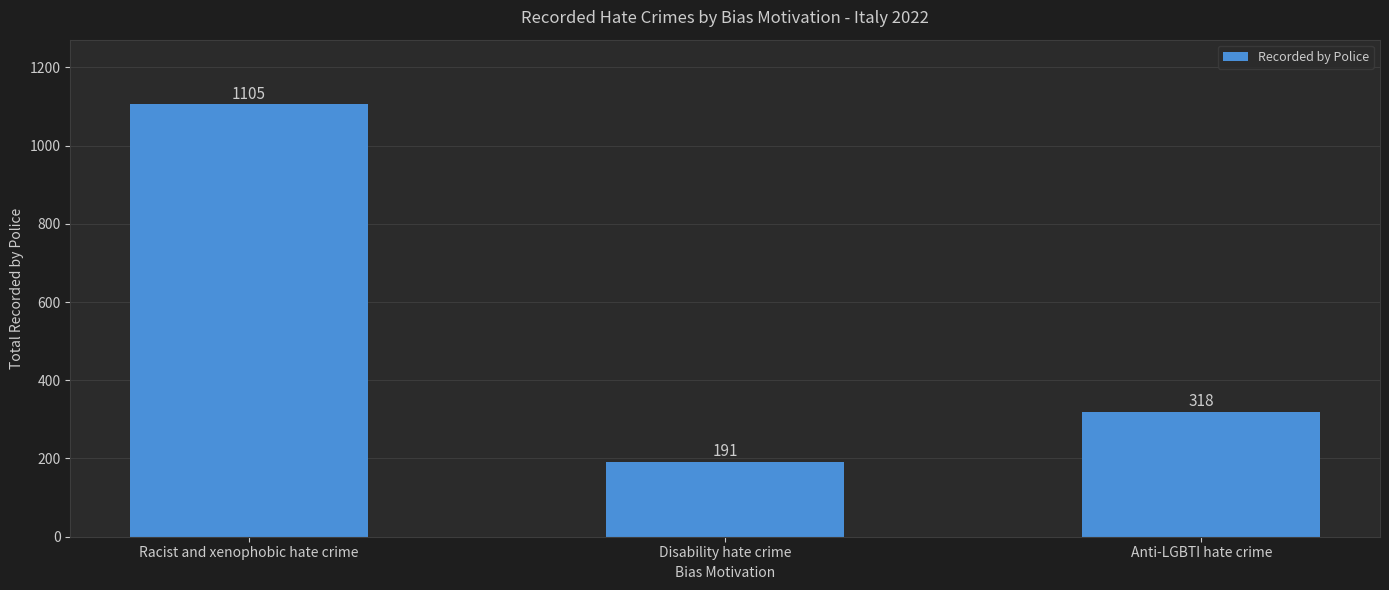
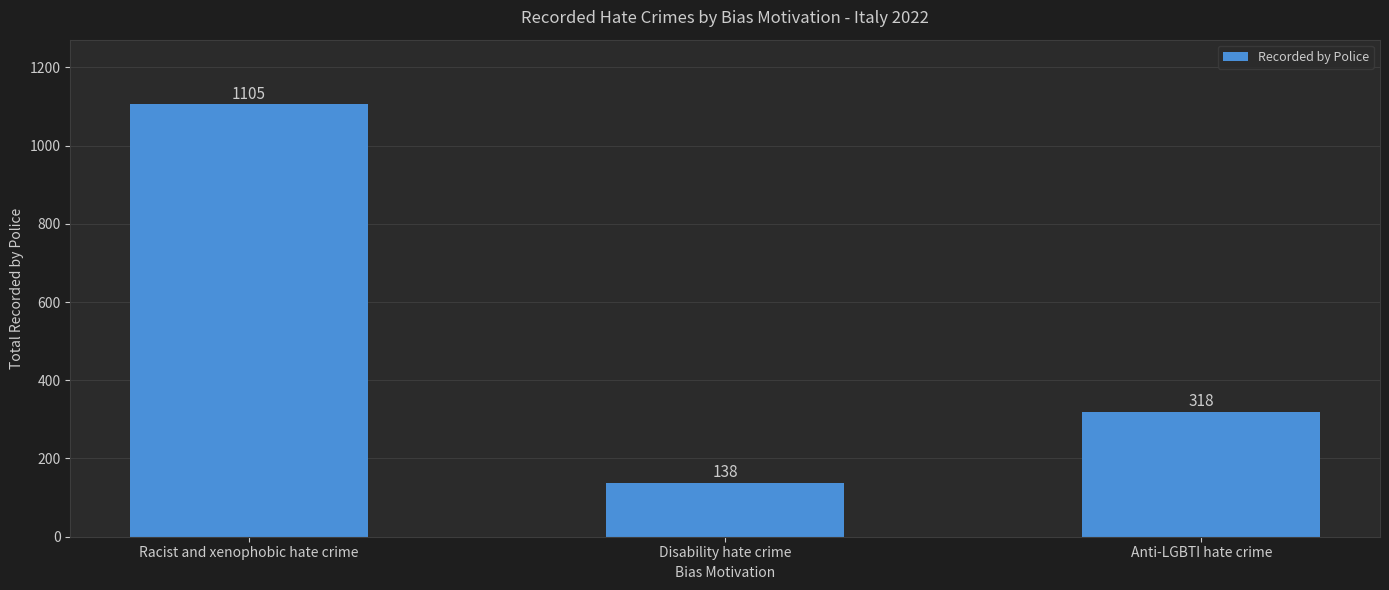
Disability hate crime: 191 -> 138
